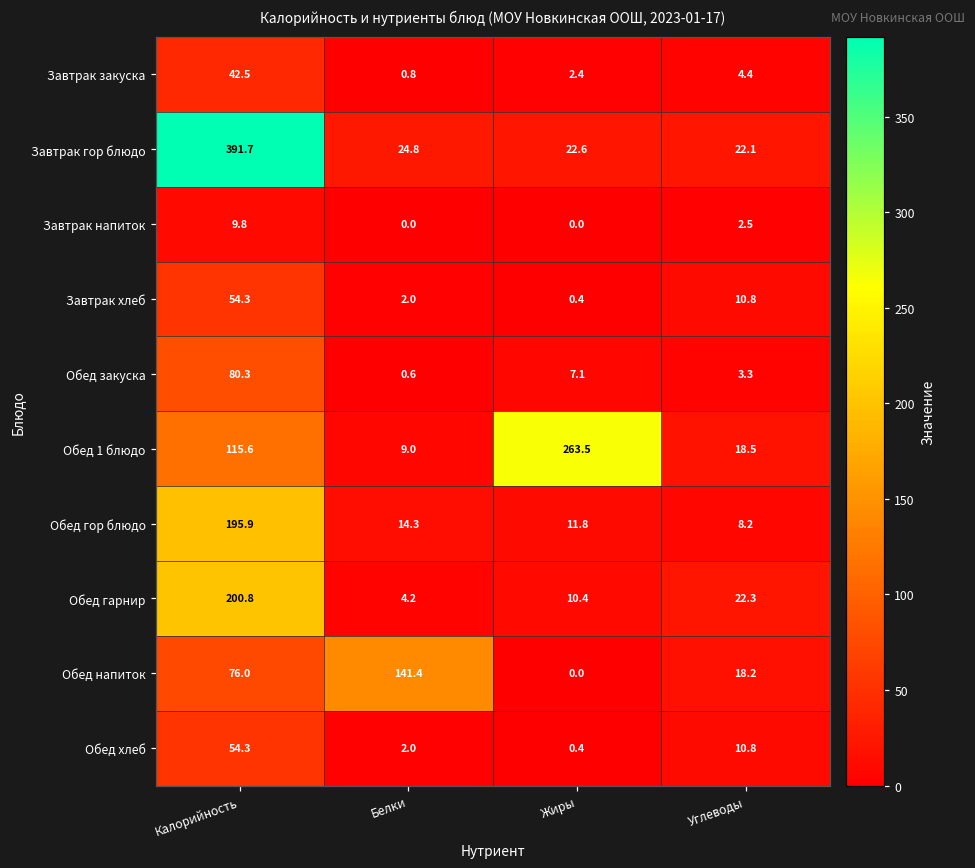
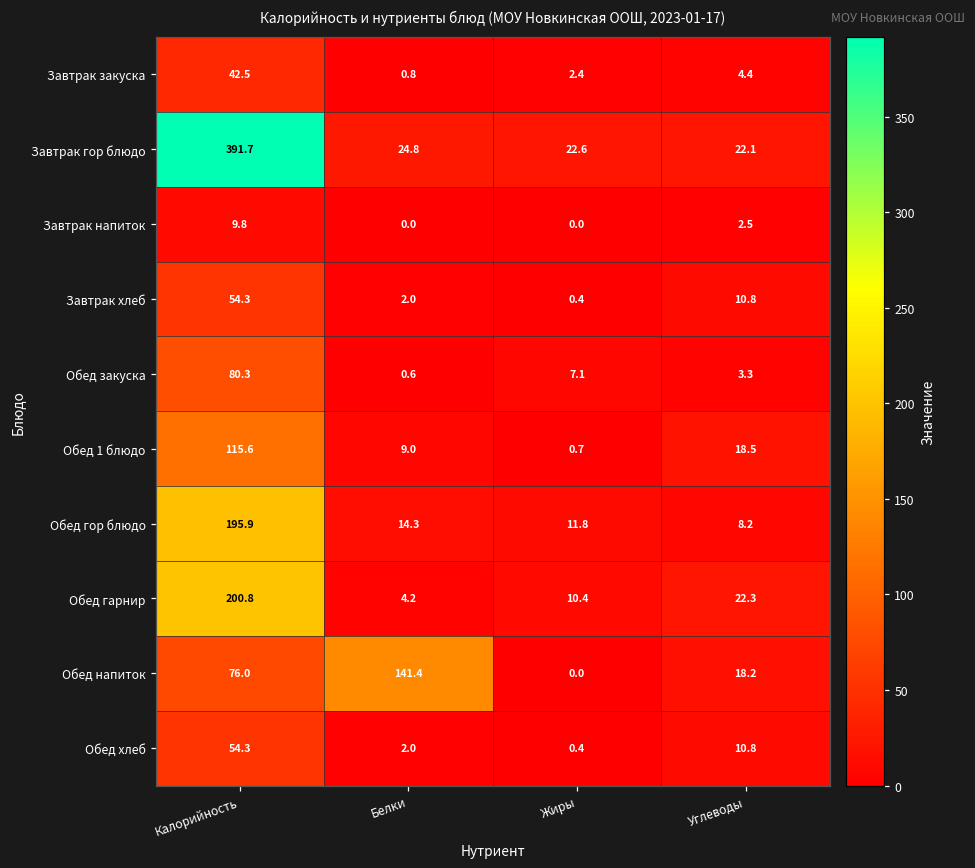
Обед 1 блюдо, Жиры: 263.5 -> 0.7
